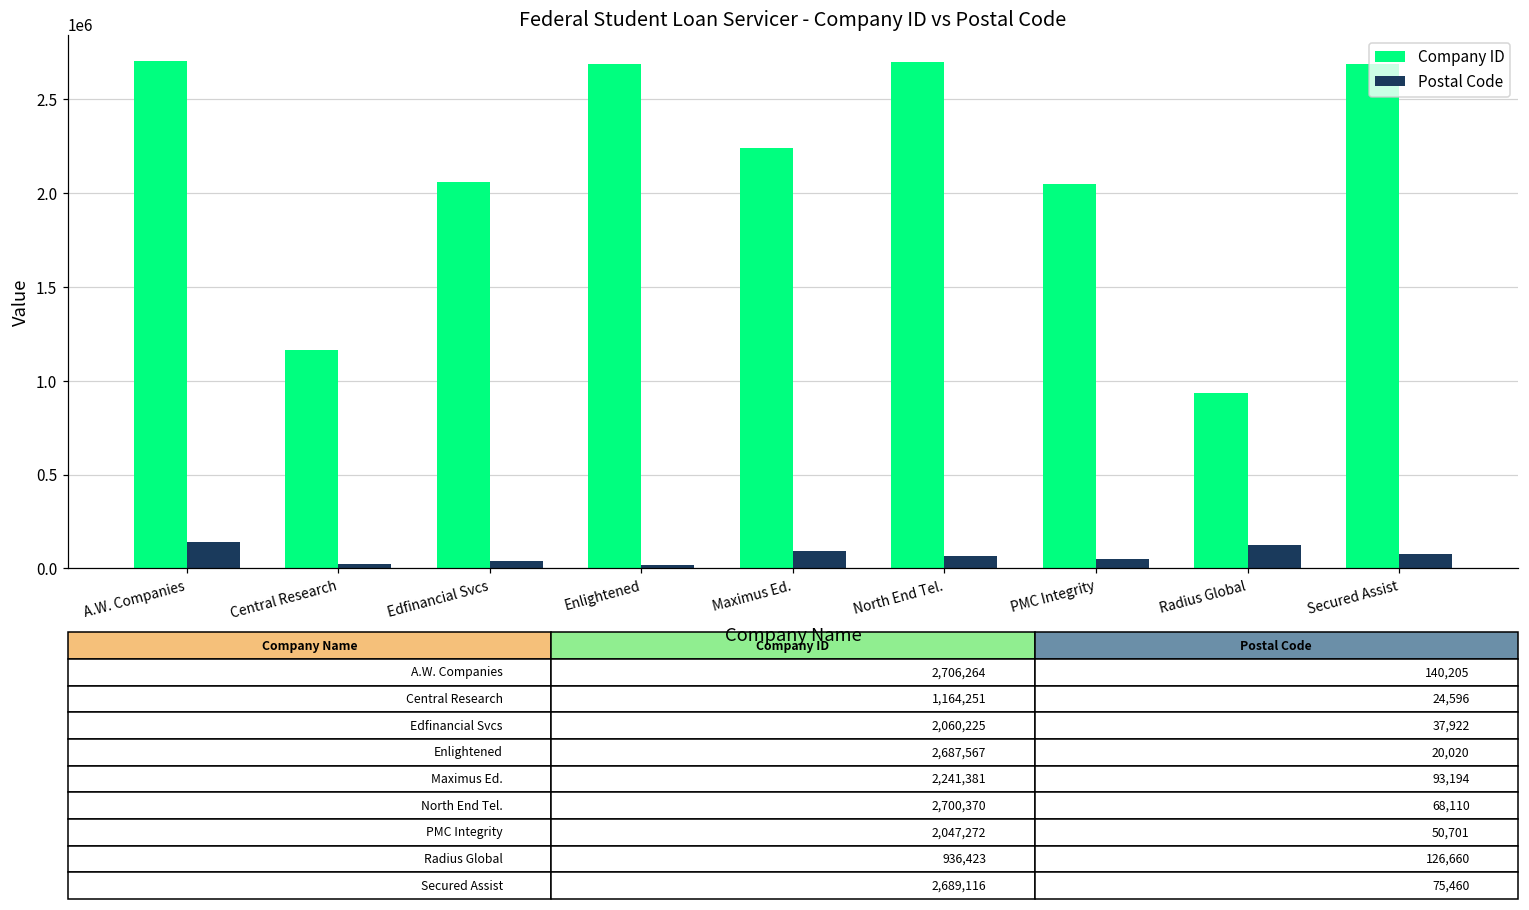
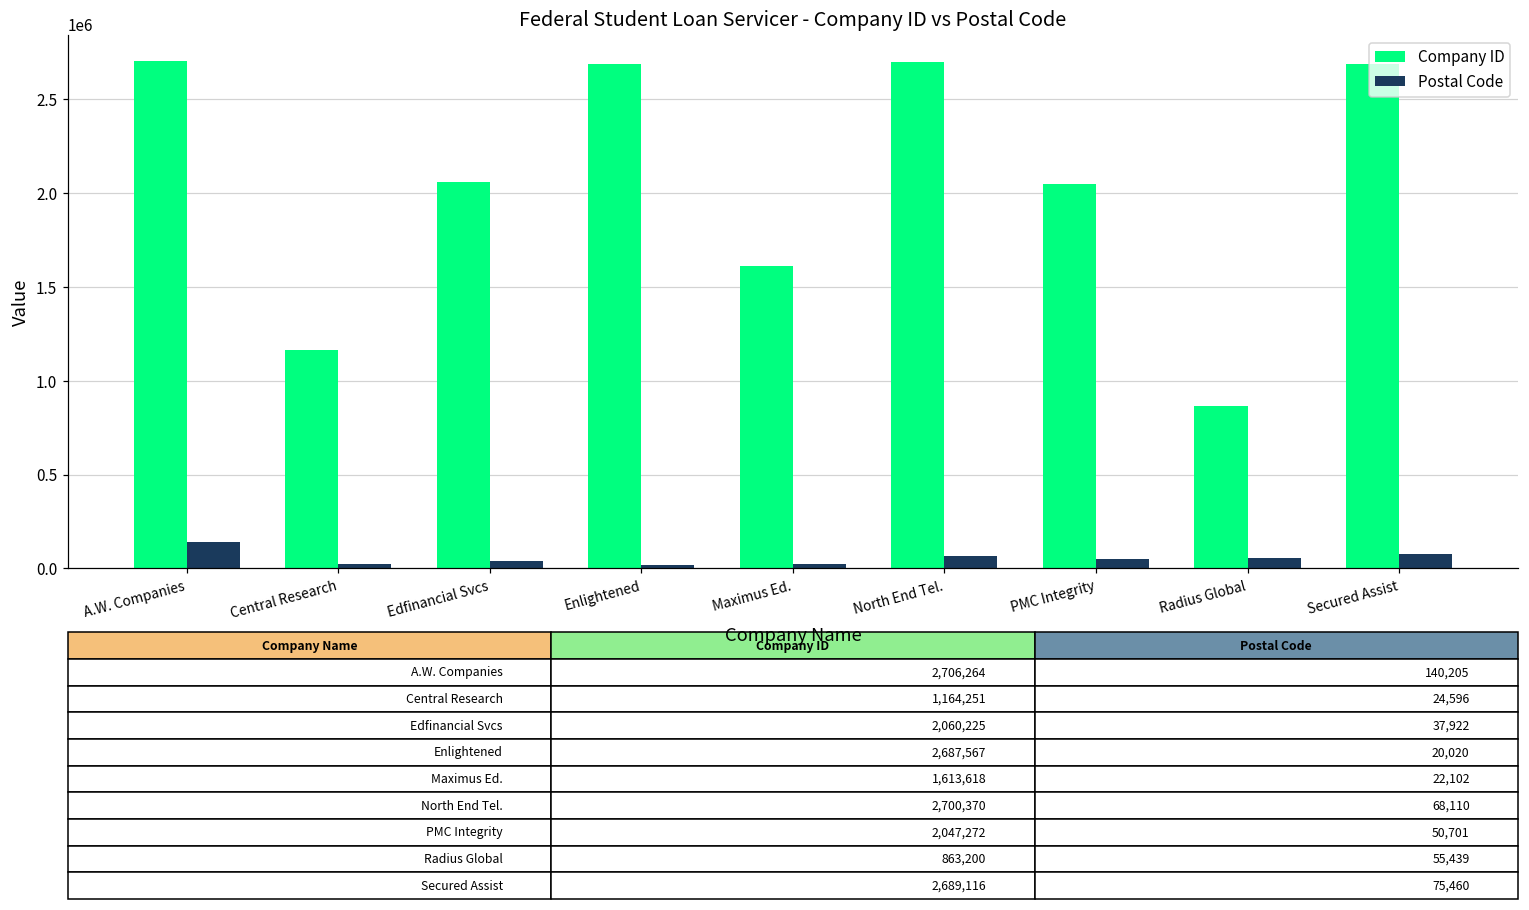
Company ID, Maximus Ed.: 2,241,381 -> 1,613,618
Postal Code, Maximus Ed.: 93,194 -> 22,102
Company ID, Radius Global: 936,423 -> 863,200
Postal Code, Radius Global: 126,660 -> 55,439
